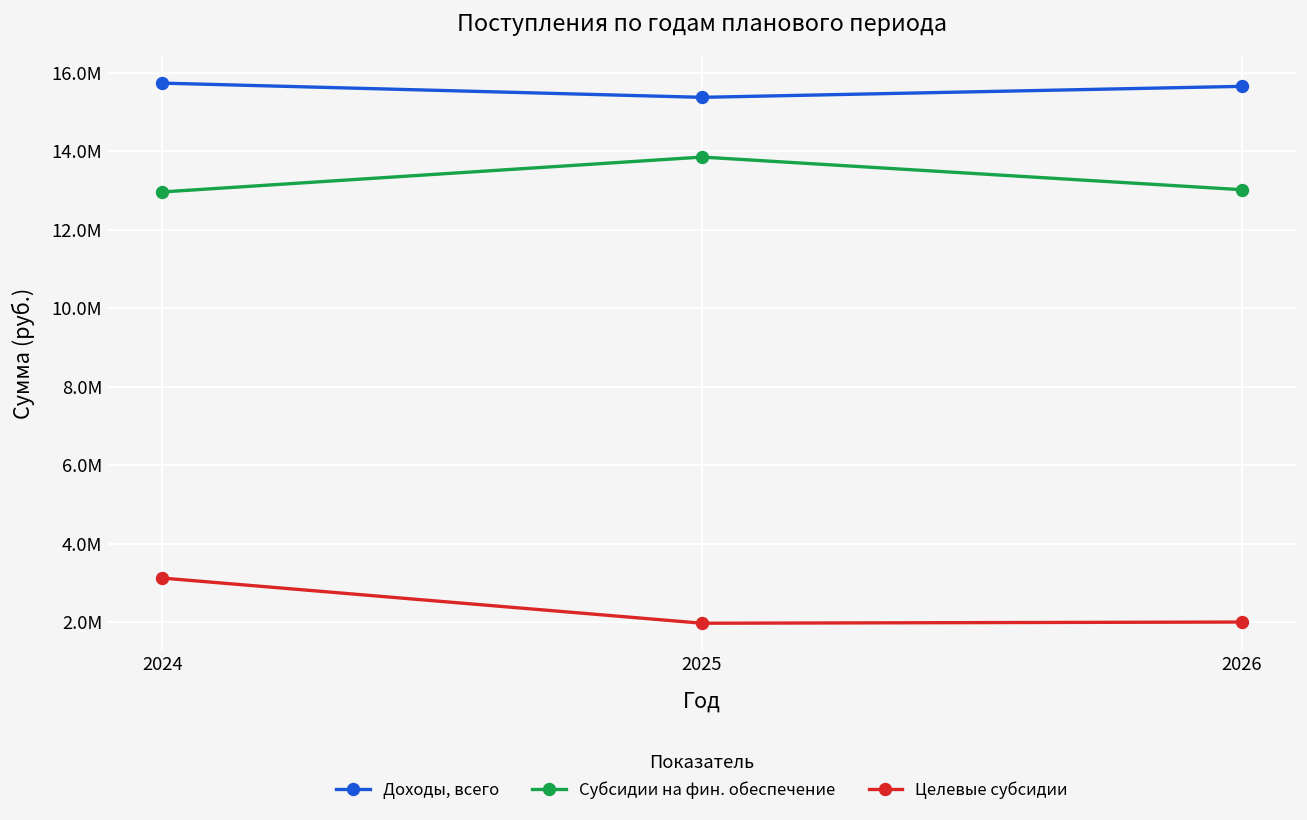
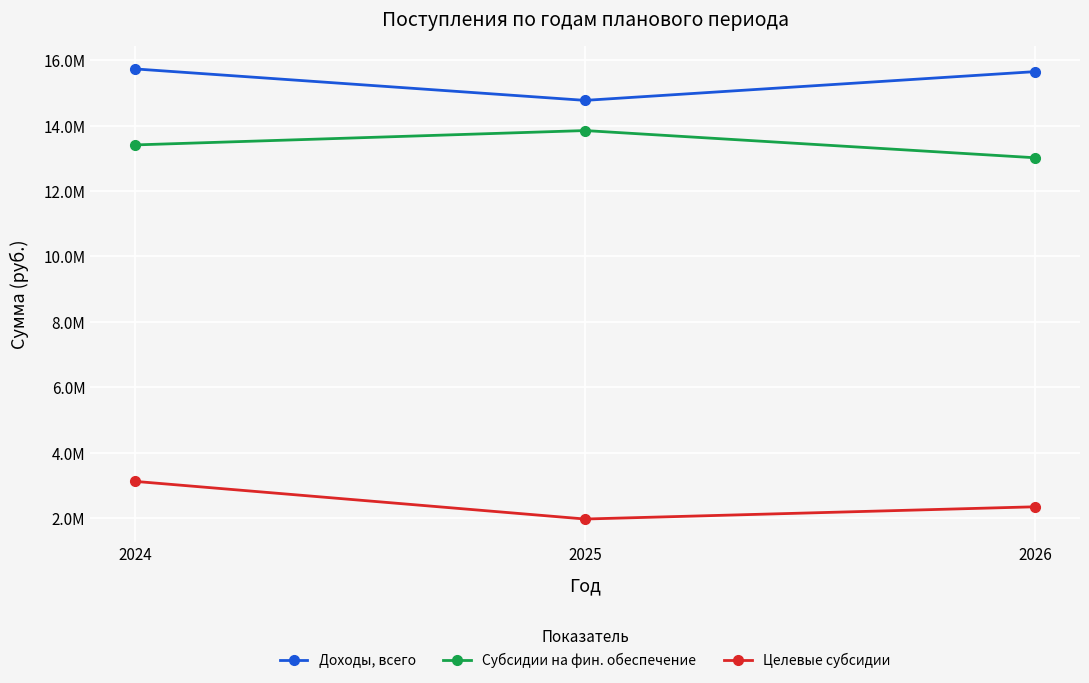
Субсидии на фин. обеспечение, 2024: 13000000 -> 13400000
Доходы, всего, 2025: 15400000 -> 14800000
Целевые субсидии, 2026: 2000000 -> 2300000
